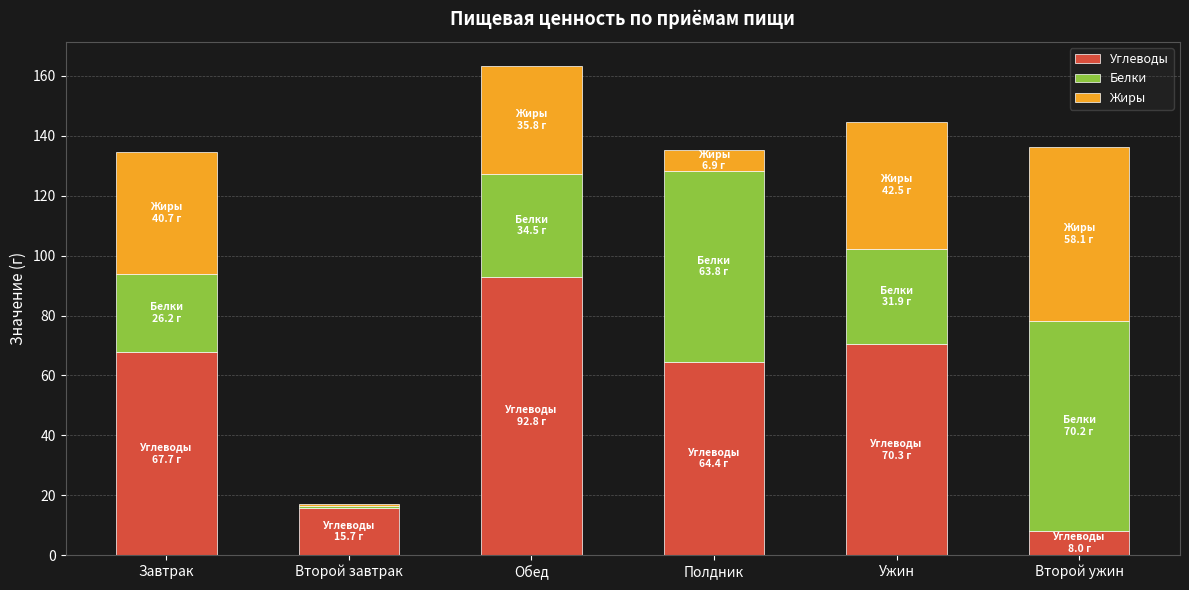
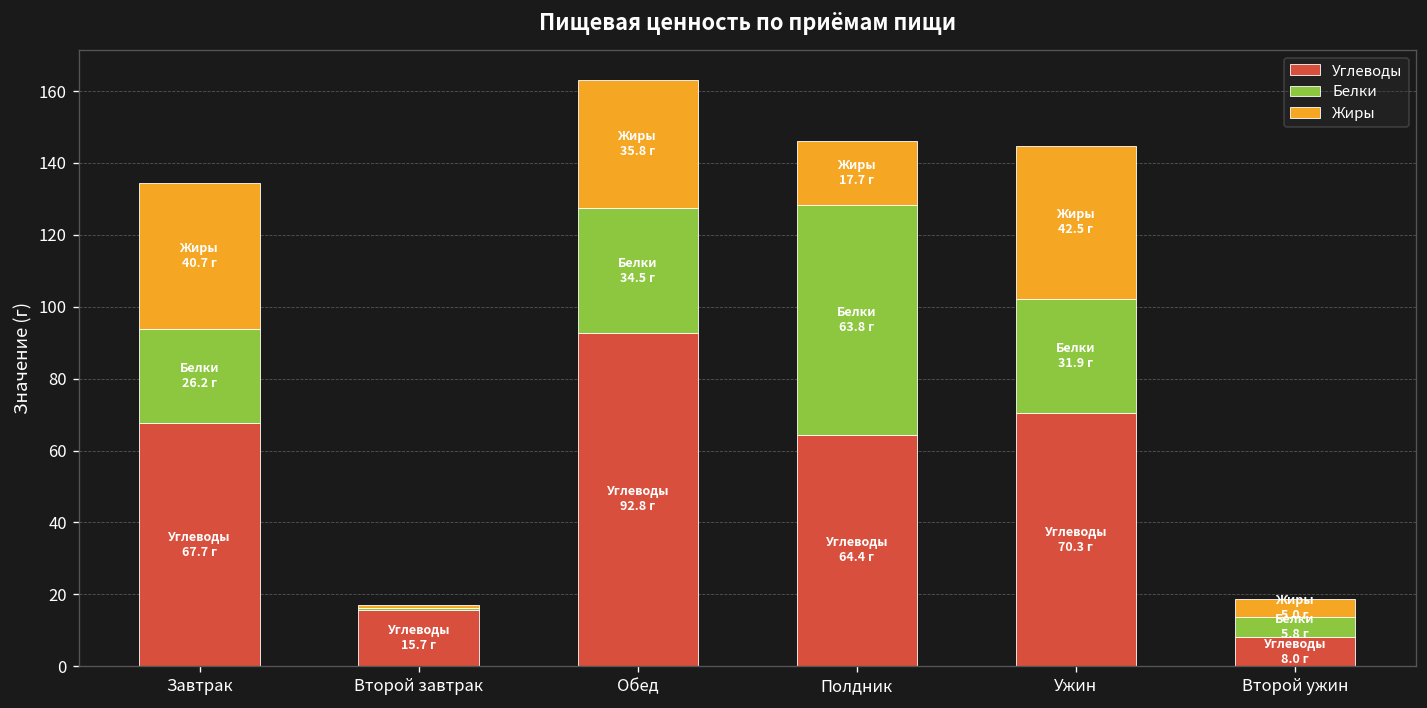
Жиры, Полдник: 6.9 -> 17.7
Белки, Второй ужин: 70.2 -> 5.8
Жиры, Второй ужин: 58.1 -> 5.0
